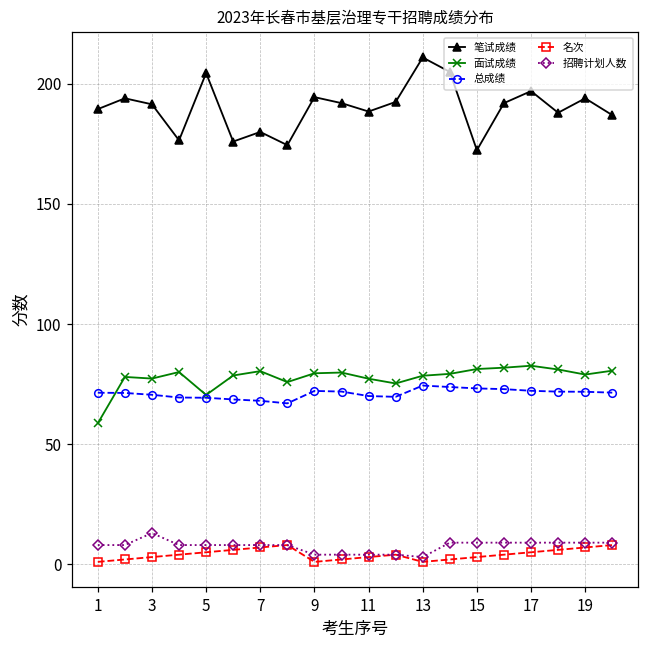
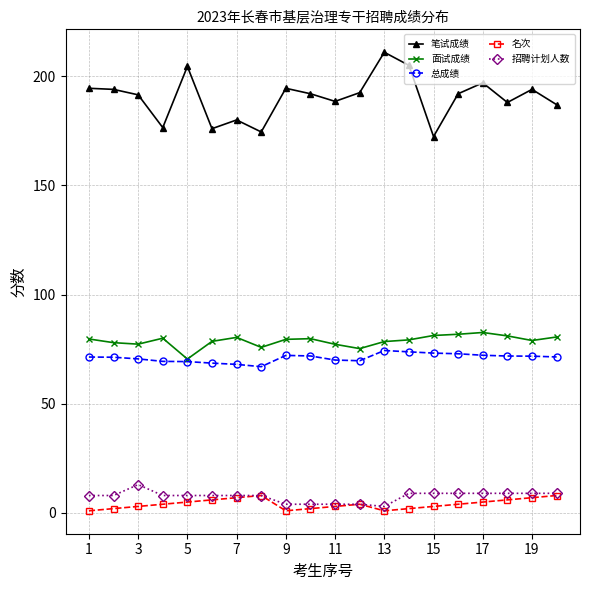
笔试成绩, 1: 190 -> 195
面试成绩, 1: 59 -> 80
